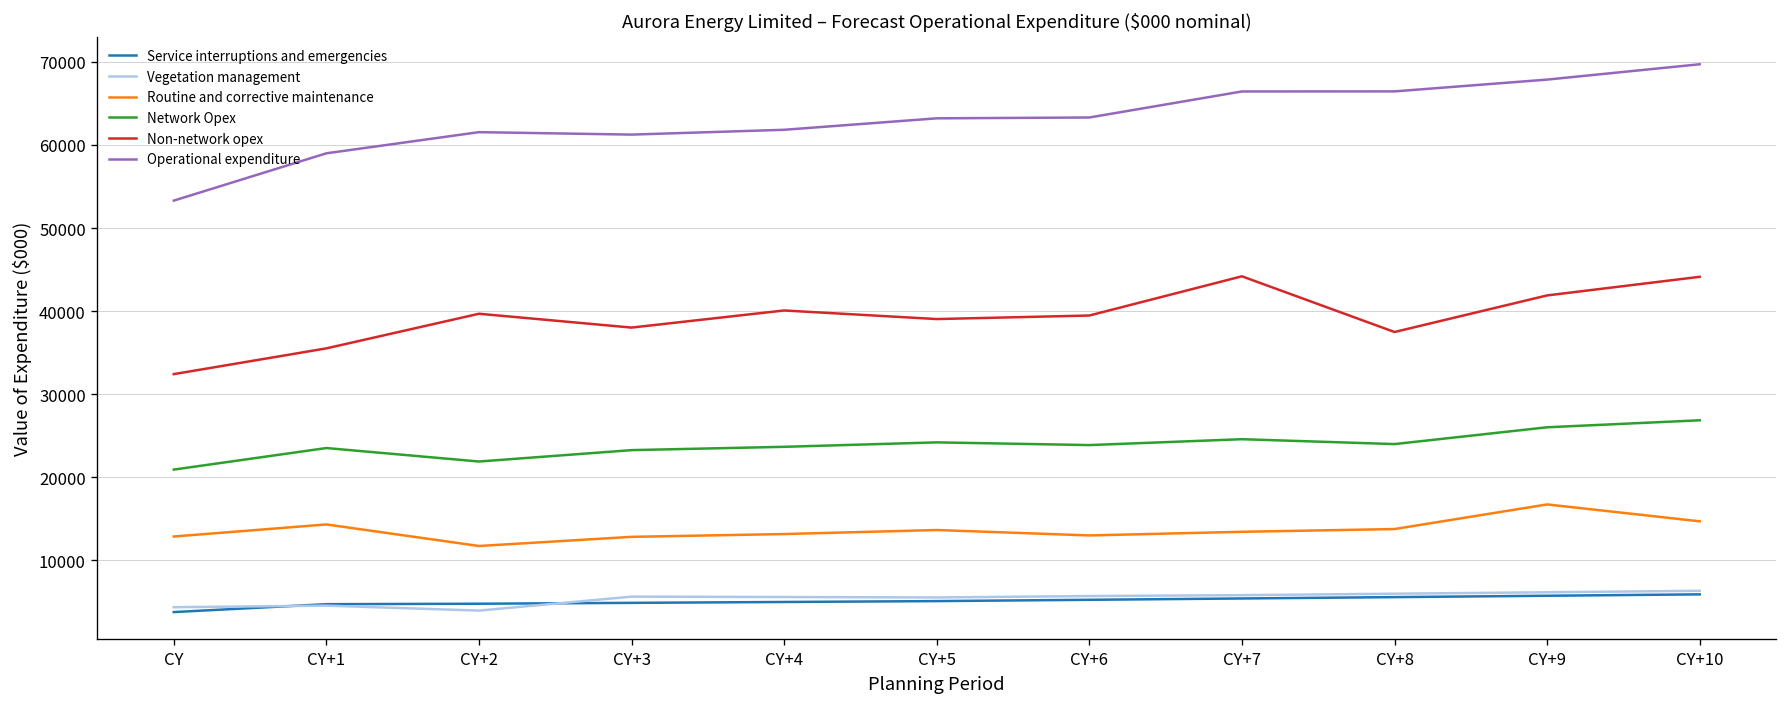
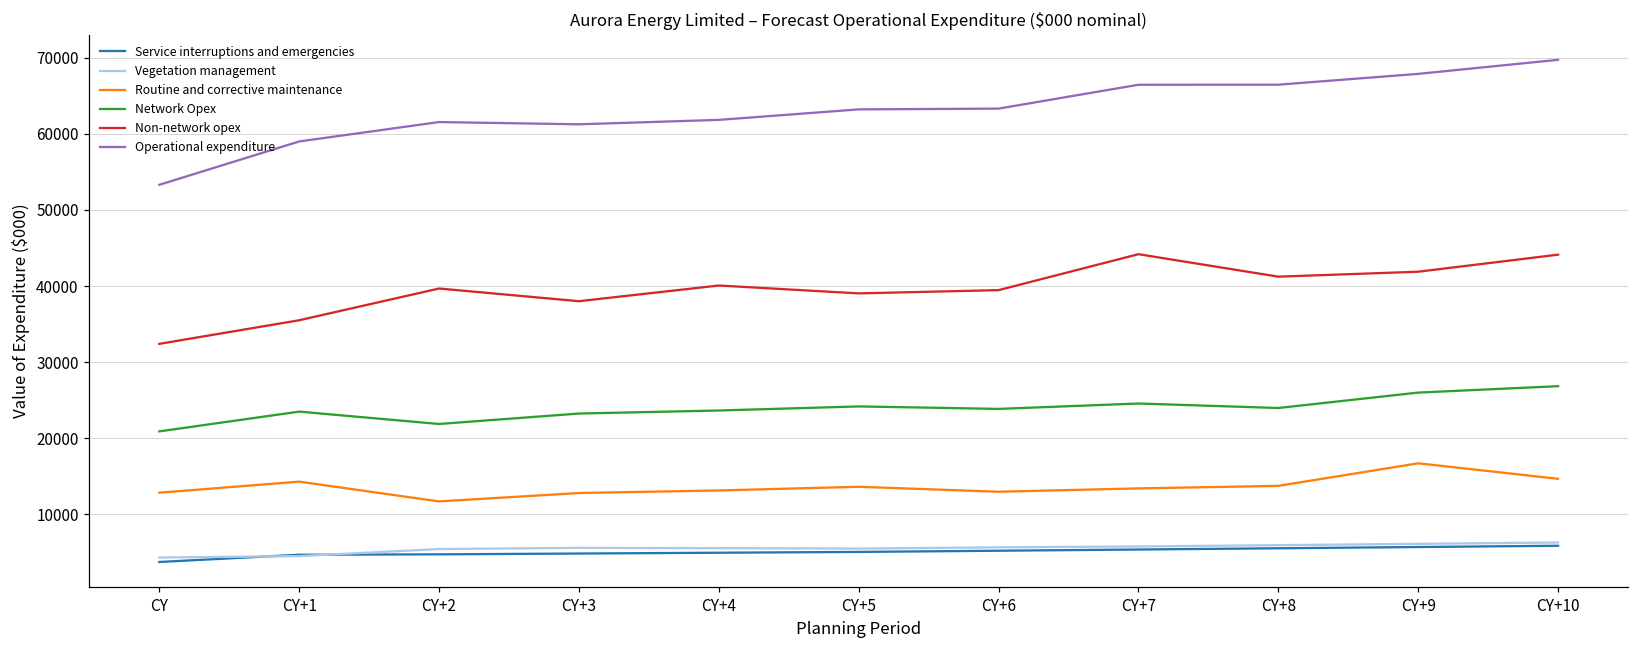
Vegetation management, CY+2: 4000 -> 5000
Non-network opex, CY+8: 37000 -> 41000
